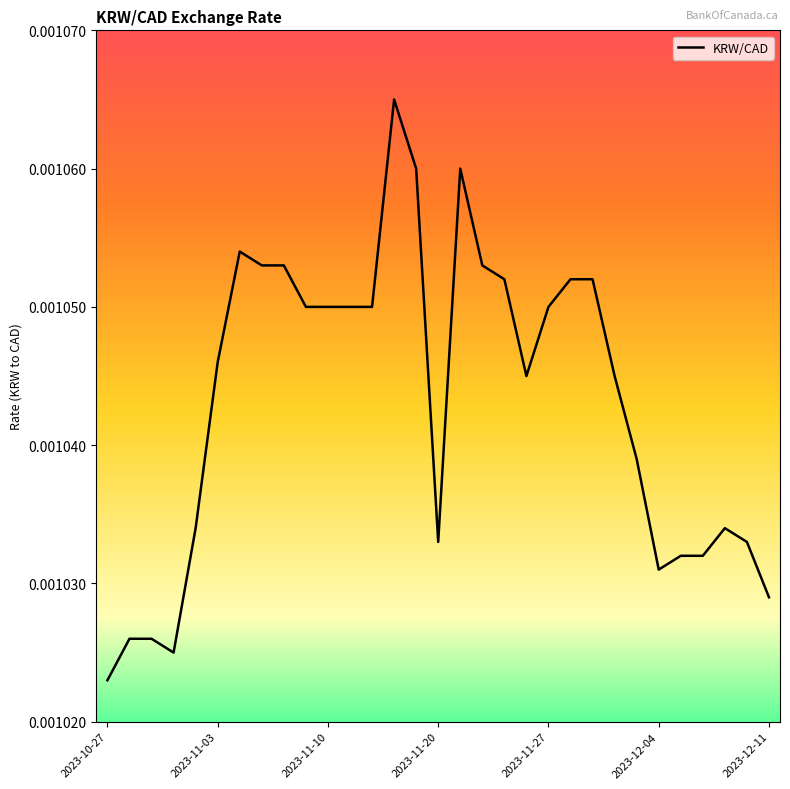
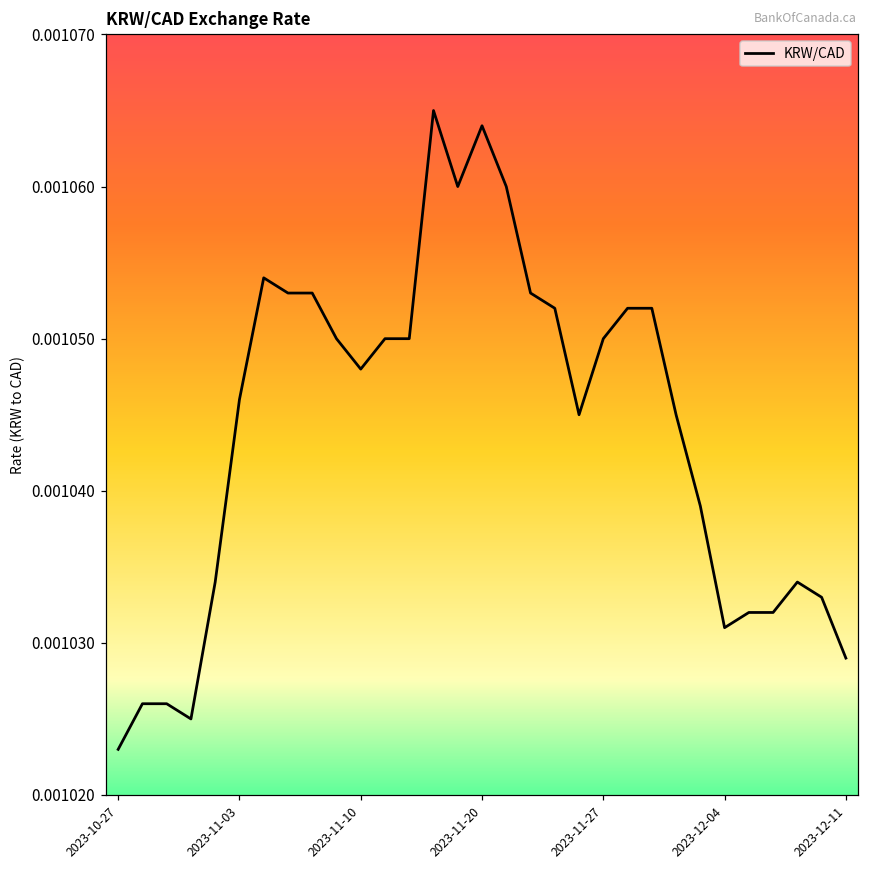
2023-11-10: 0.001050 -> 0.001048
2023-11-20: 0.001033 -> 0.001064
